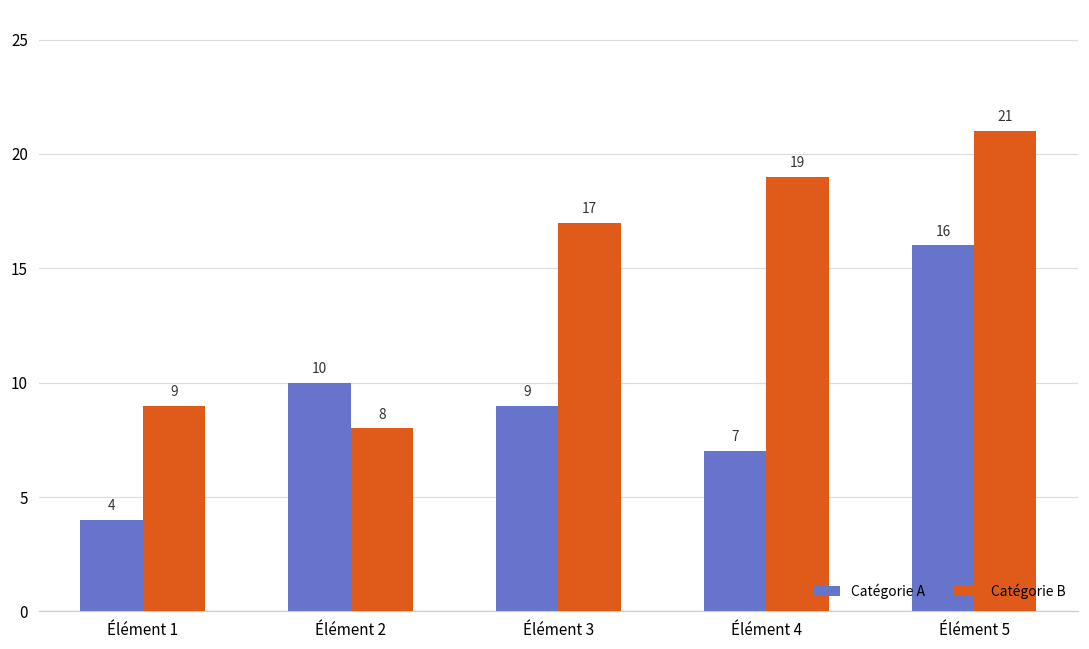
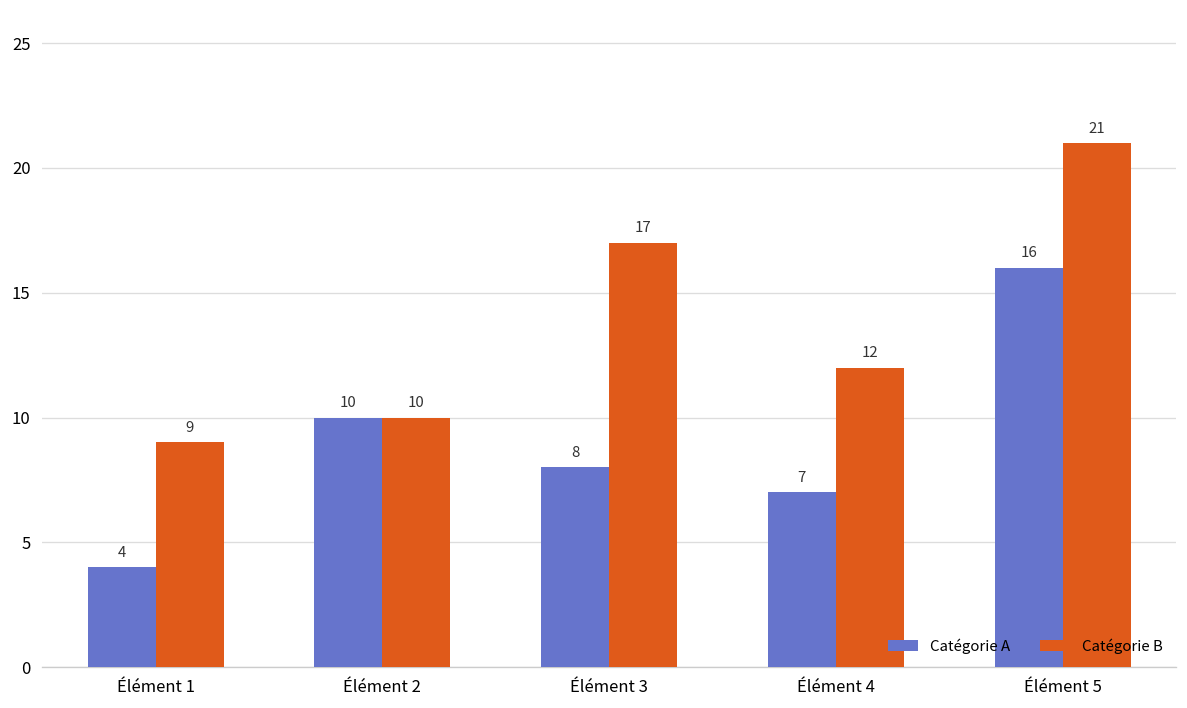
Catégorie B, Élément 2: 8 -> 10
Catégorie A, Élément 3: 9 -> 8
Catégorie B, Élément 4: 19 -> 12
